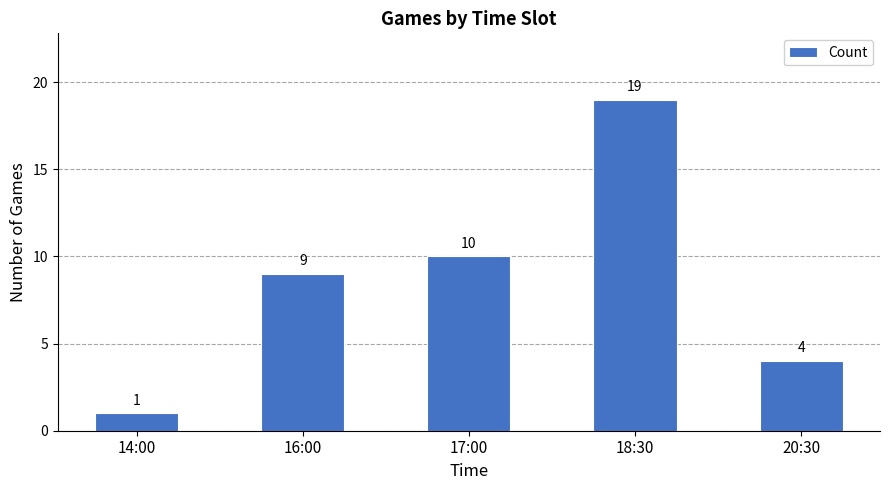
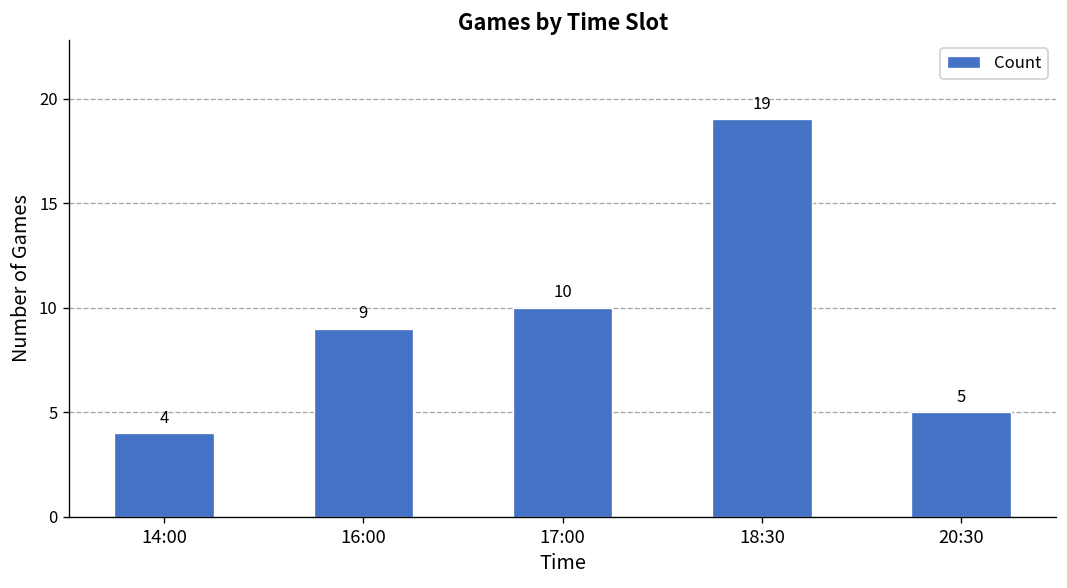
14:00: 1 -> 4
20:30: 4 -> 5
